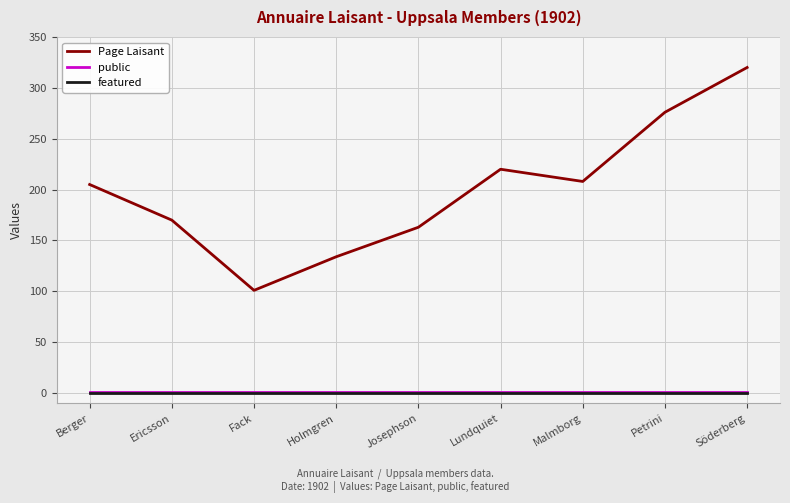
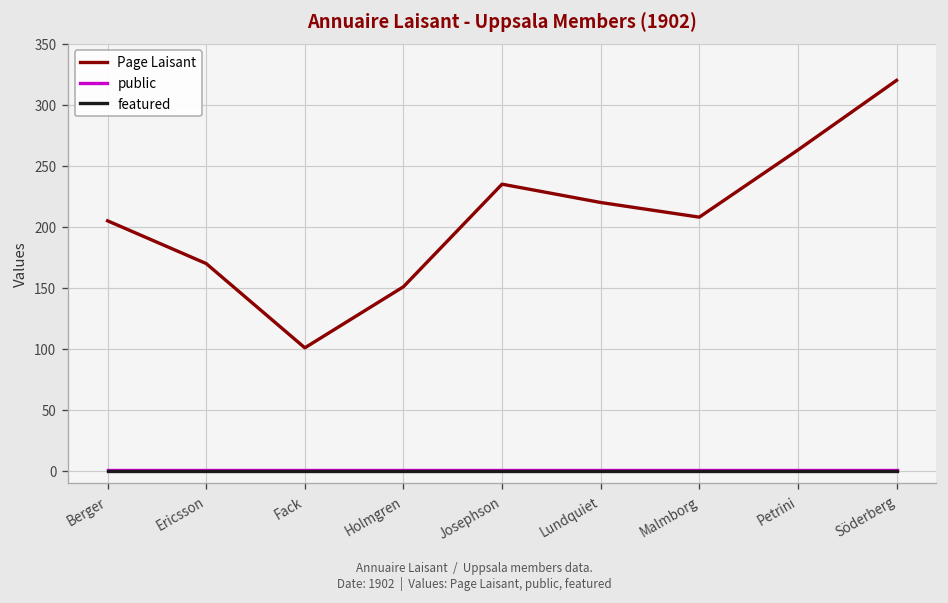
Page Laisant, Holmgren: 134 -> 151
Page Laisant, Josephson: 163 -> 235
Page Laisant, Petrini: 276 -> 263
